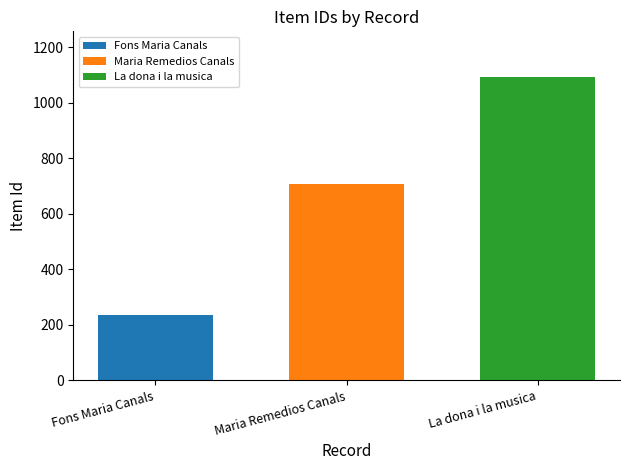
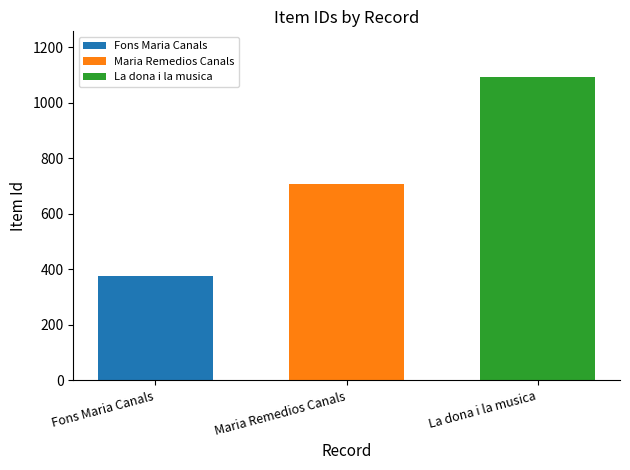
Fons Maria Canals: 240 -> 380
